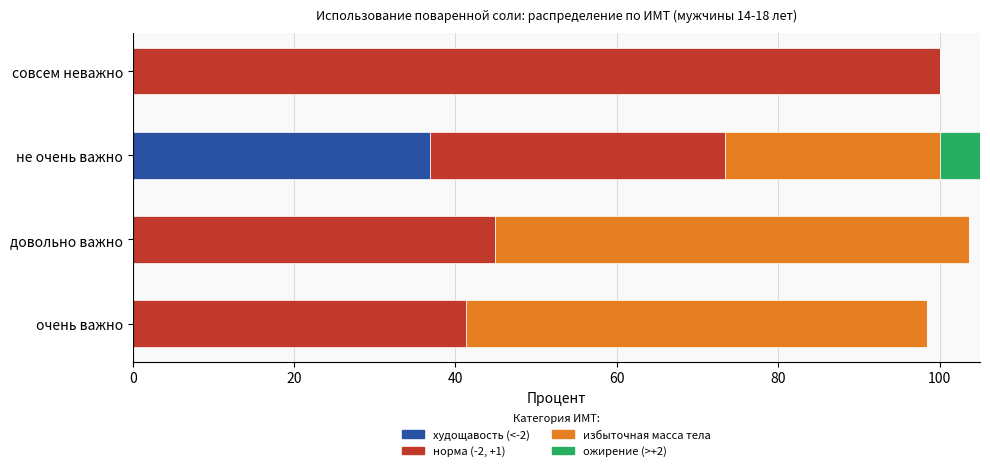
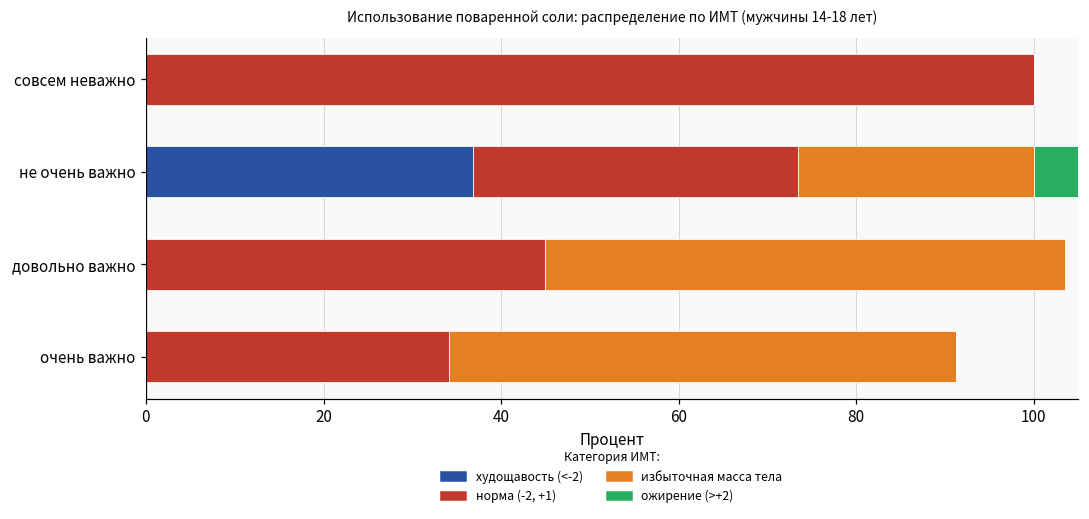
норма (-2, +1), очень важно: 41 -> 34
